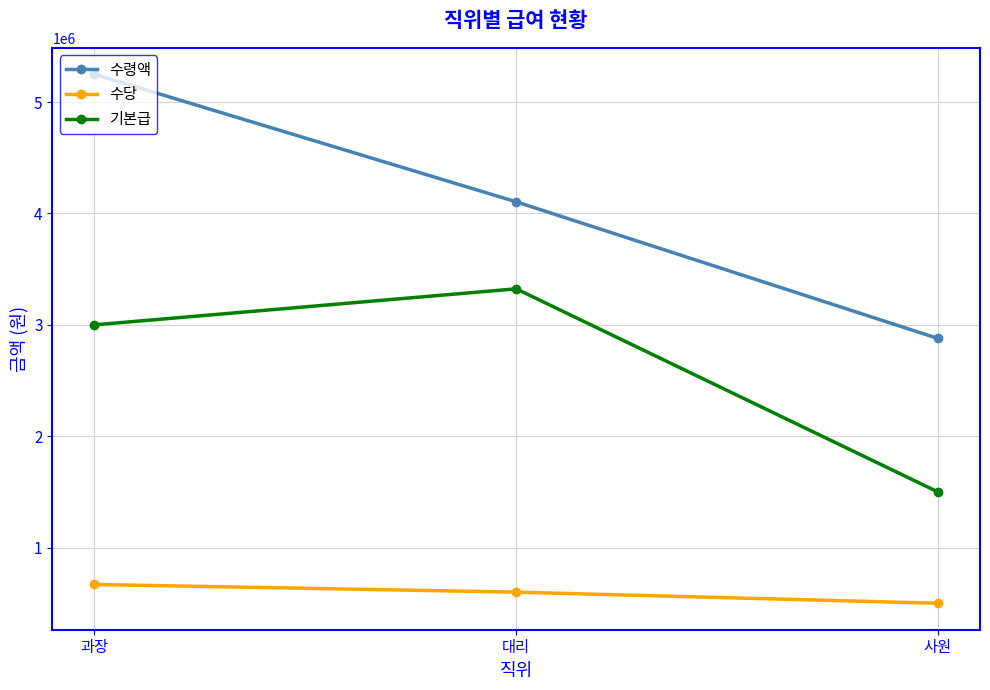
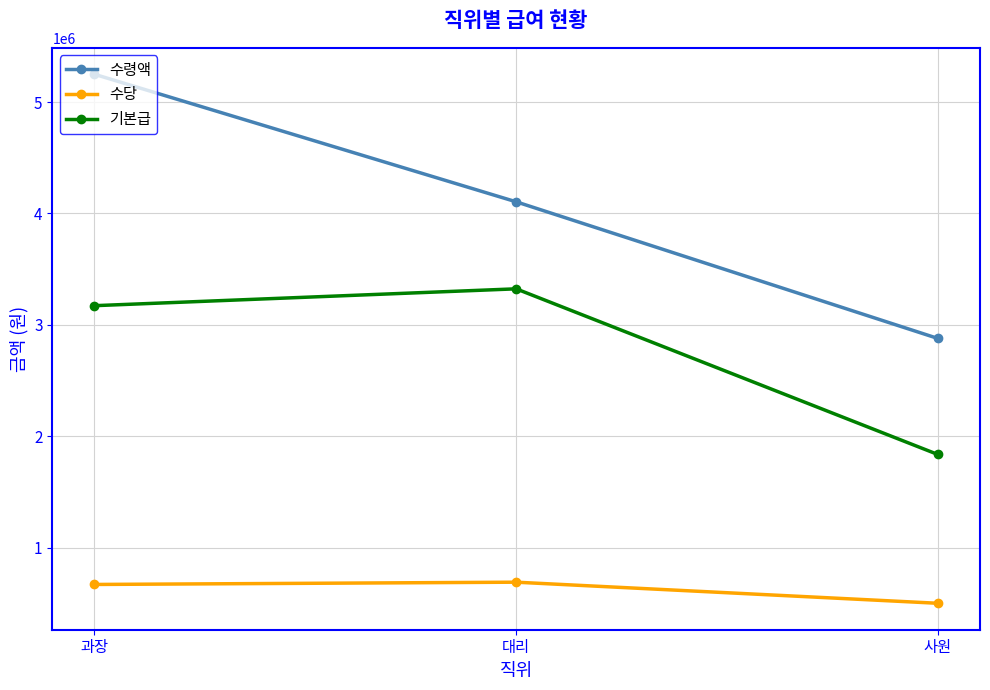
기본급, 과장: 3000000 -> 3170000
수당, 대리: 600000 -> 690000
기본급, 사원: 1500000 -> 1840000
